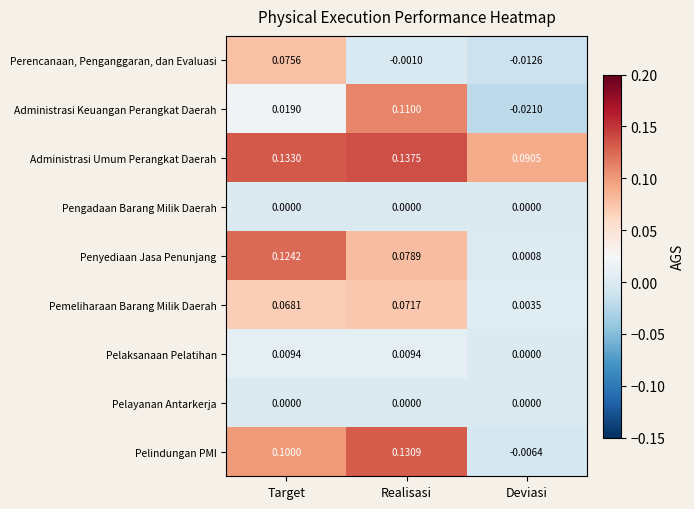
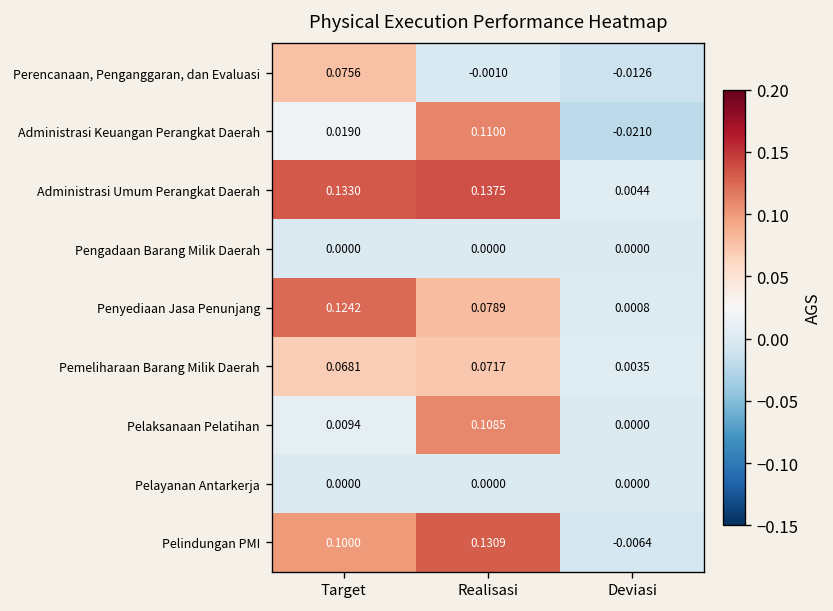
Administrasi Umum Perangkat Daerah, Deviasi: 0.0905 -> 0.0044
Pelaksanaan Pelatihan, Realisasi: 0.0094 -> 0.1085
